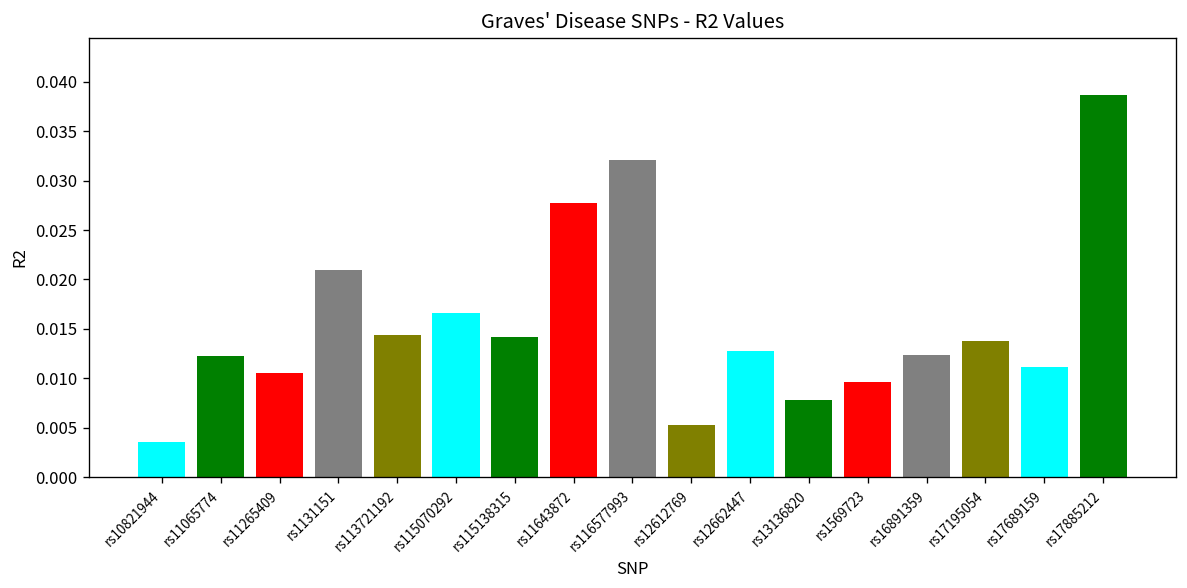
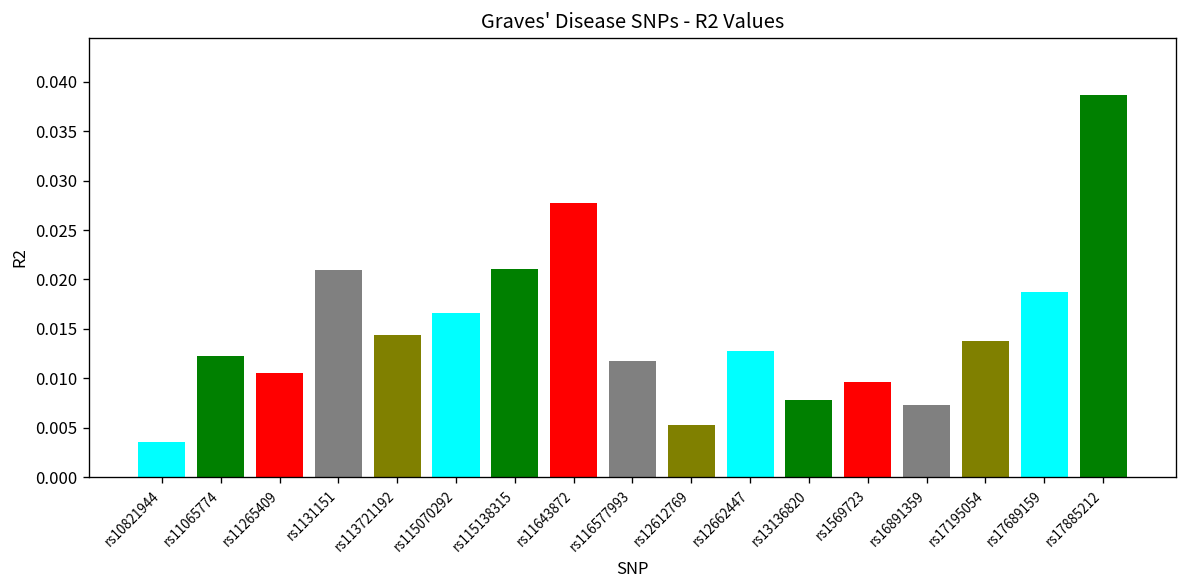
rs115138315: 0.014 -> 0.021
rs116577993: 0.032 -> 0.012
rs16891359: 0.012 -> 0.007
rs17689159: 0.011 -> 0.019
